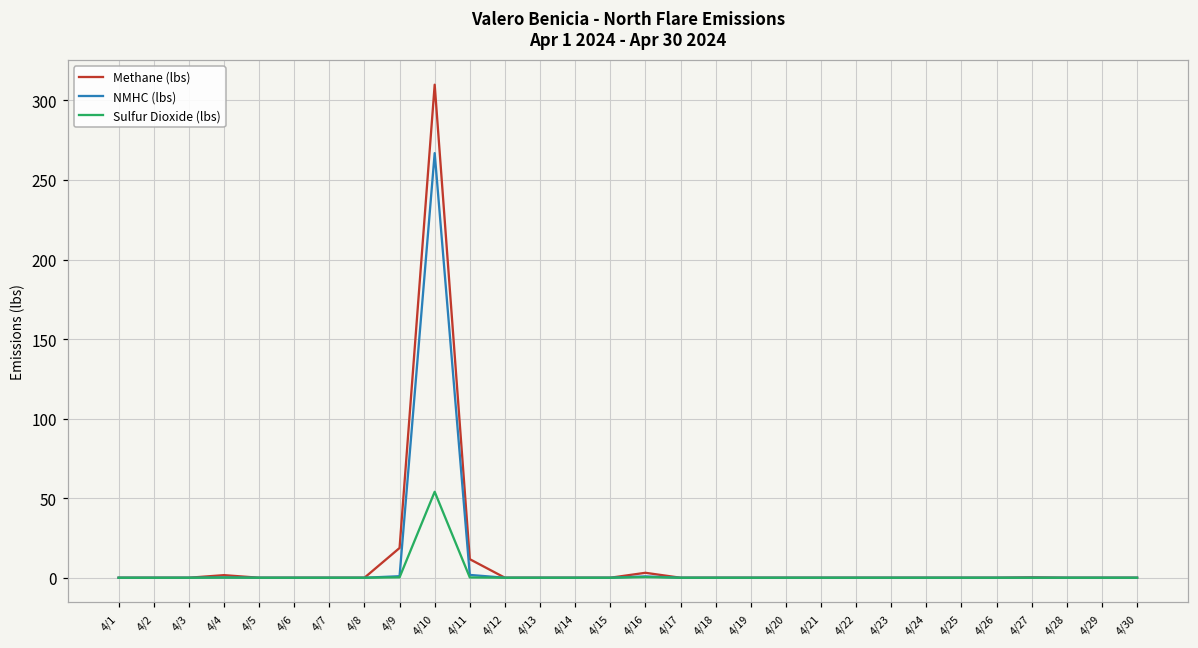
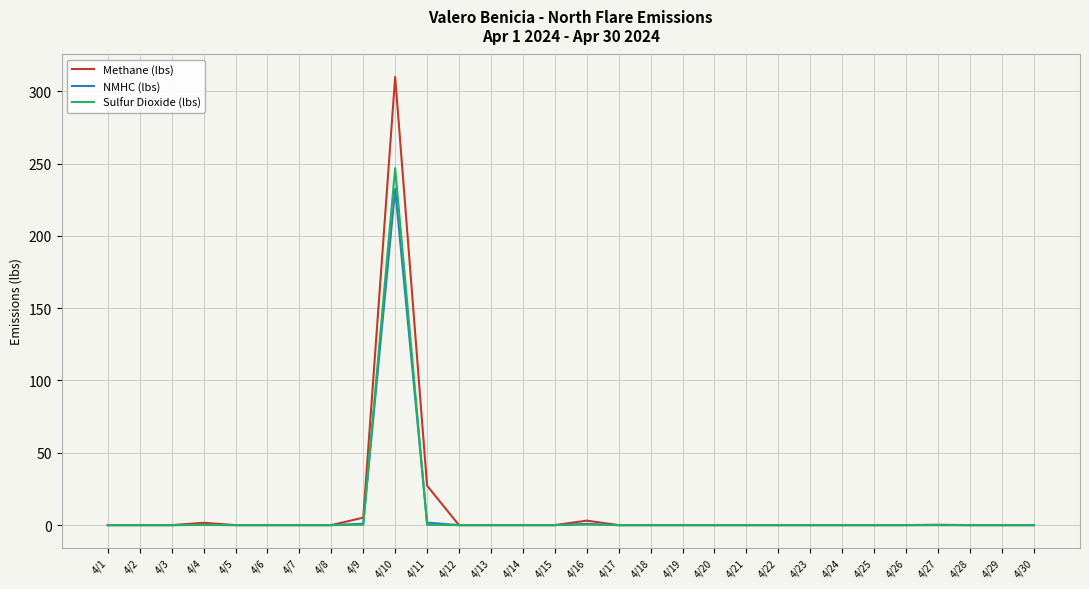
Methane (lbs), 4/9: 19 -> 5
NMHC (lbs), 4/10: 267 -> 232
Sulfur Dioxide (lbs), 4/10: 54 -> 247
Methane (lbs), 4/11: 12 -> 27
